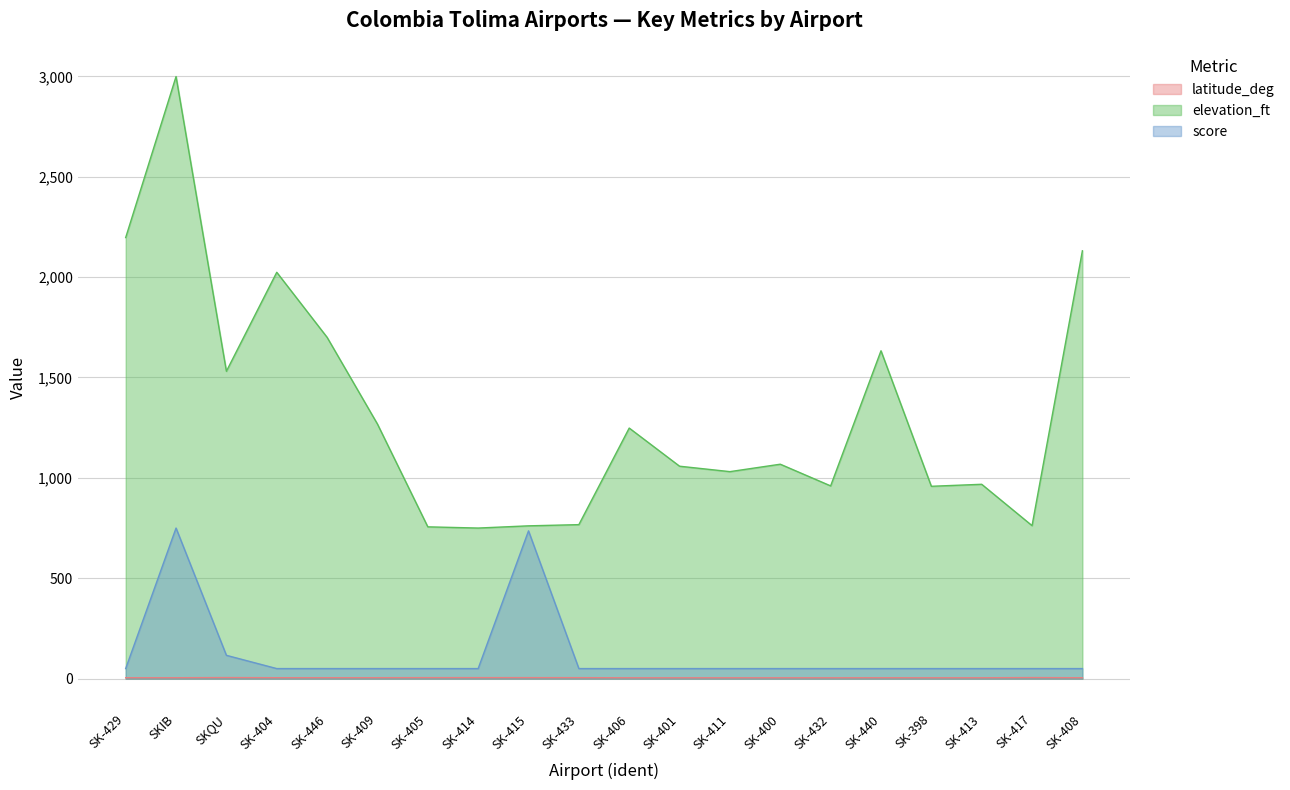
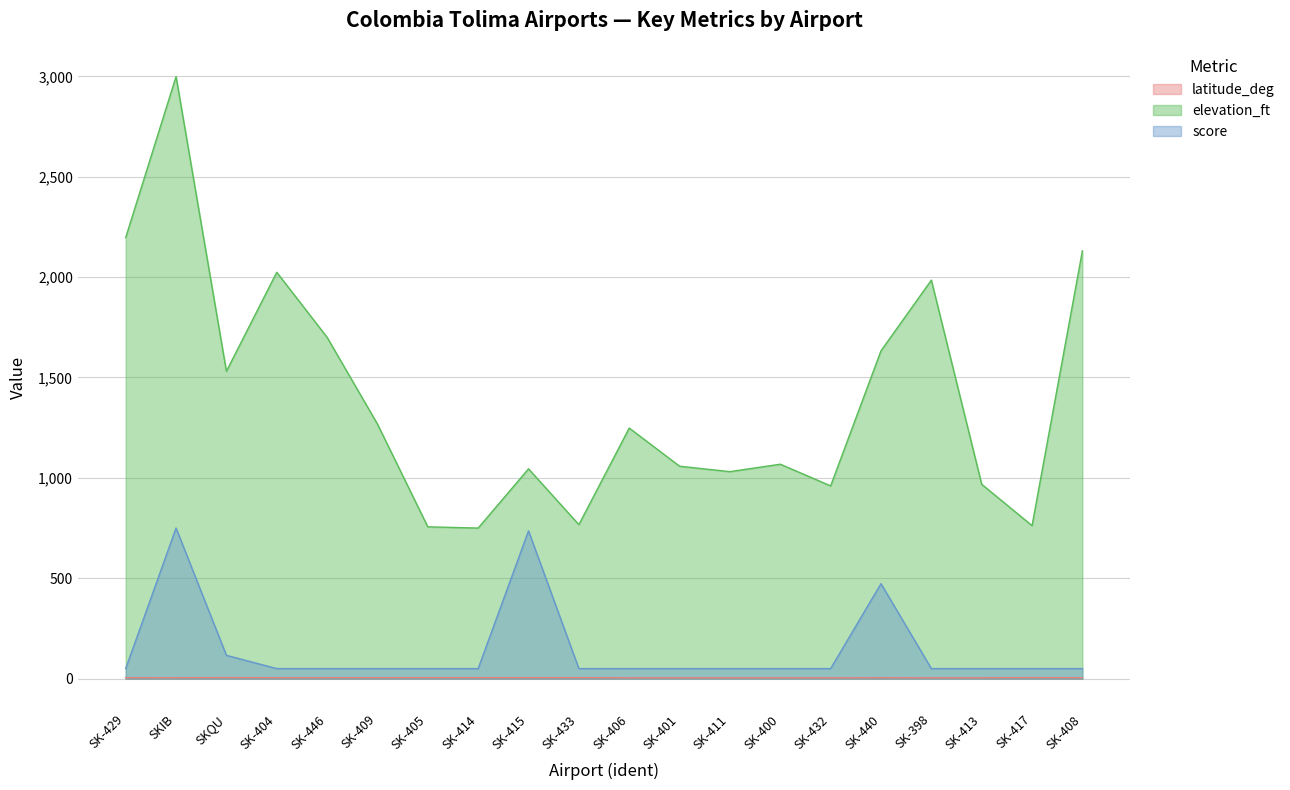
elevation_ft, SK-415: 760 -> 1,050
score, SK-440: 50 -> 470
elevation_ft, SK-398: 960 -> 1,990
